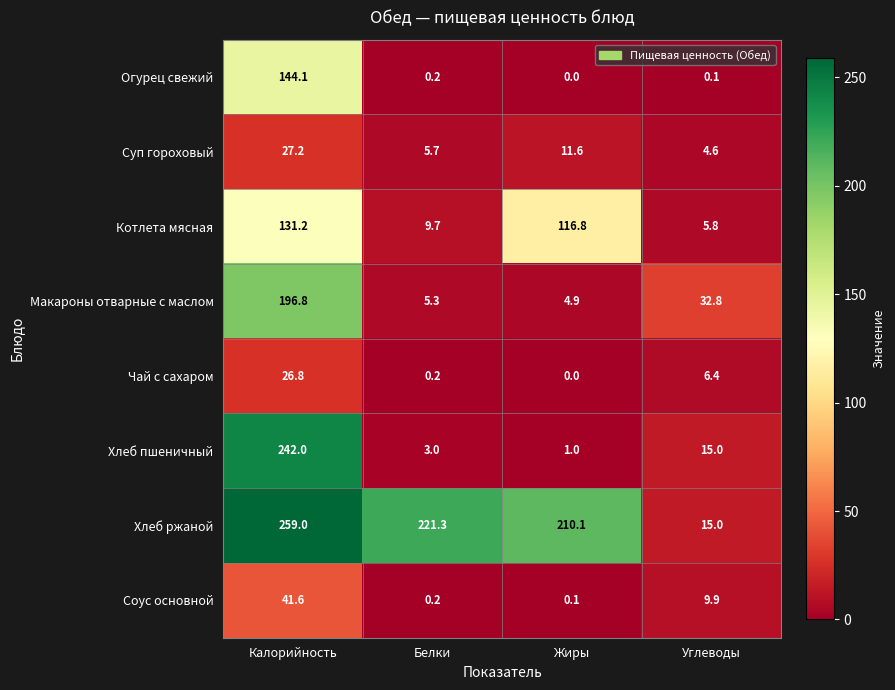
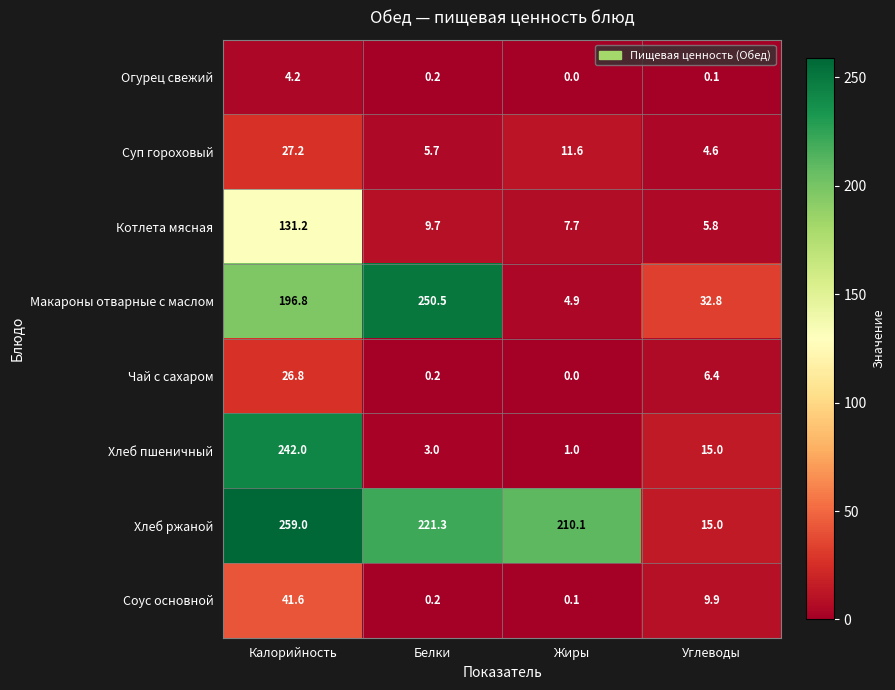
Огурец свежий, Калорийность: 144.1 -> 4.2
Котлета мясная, Жиры: 116.8 -> 7.7
Макароны отварные с маслом, Белки: 5.3 -> 250.5
